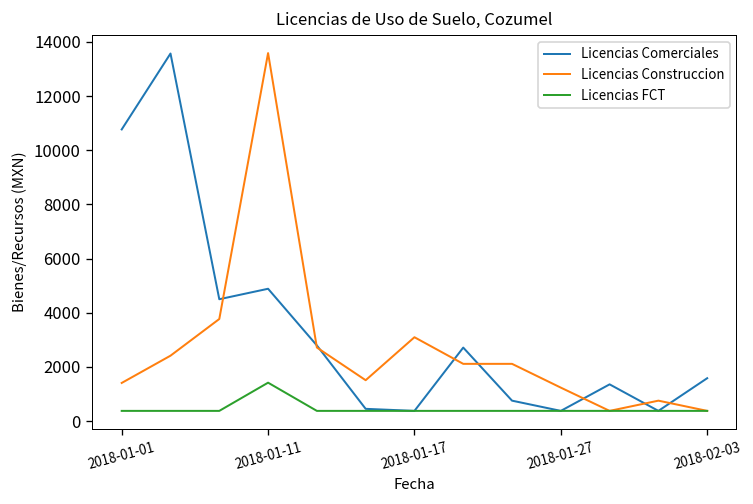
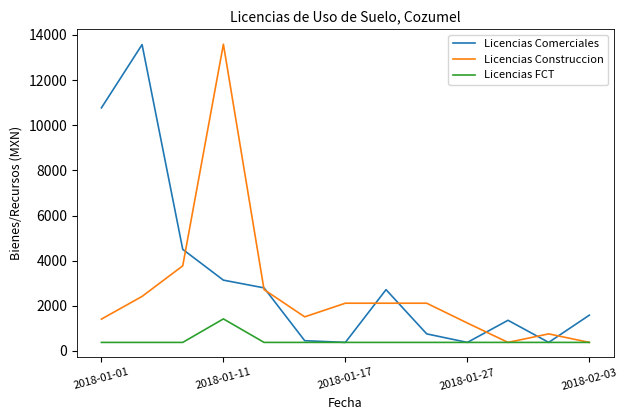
Licencias Comerciales, 2018-01-11: 4900 -> 3100
Licencias Construccion, 2018-01-17: 3100 -> 2100
